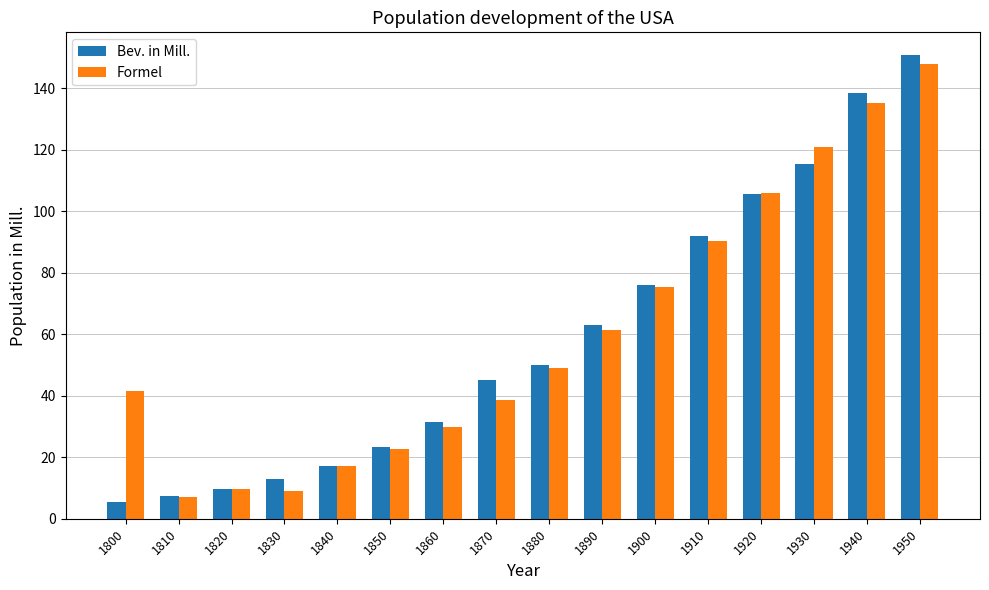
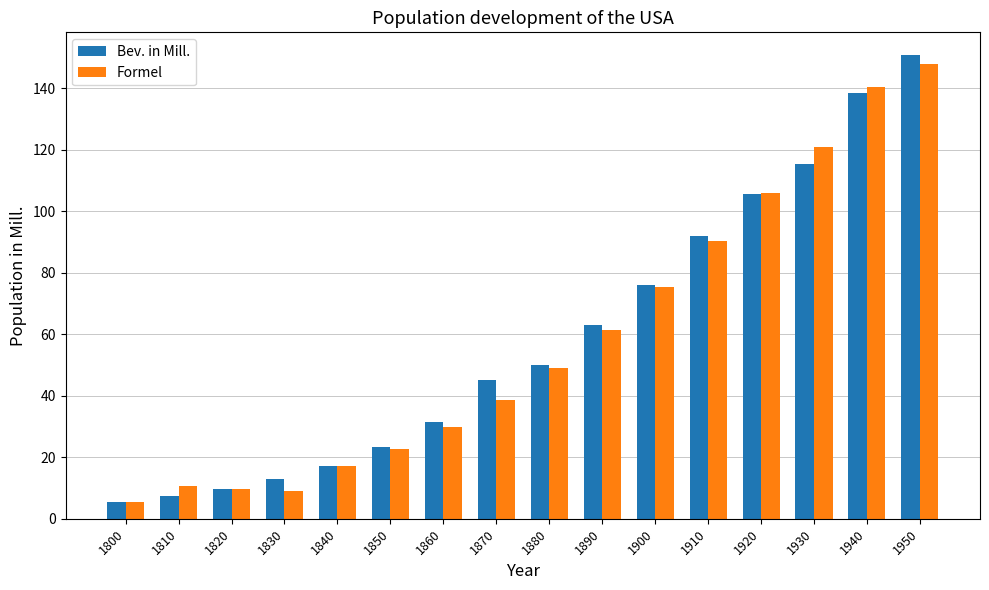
Formel, 1800: 42 -> 5
Formel, 1810: 7 -> 11
Formel, 1940: 135 -> 141
